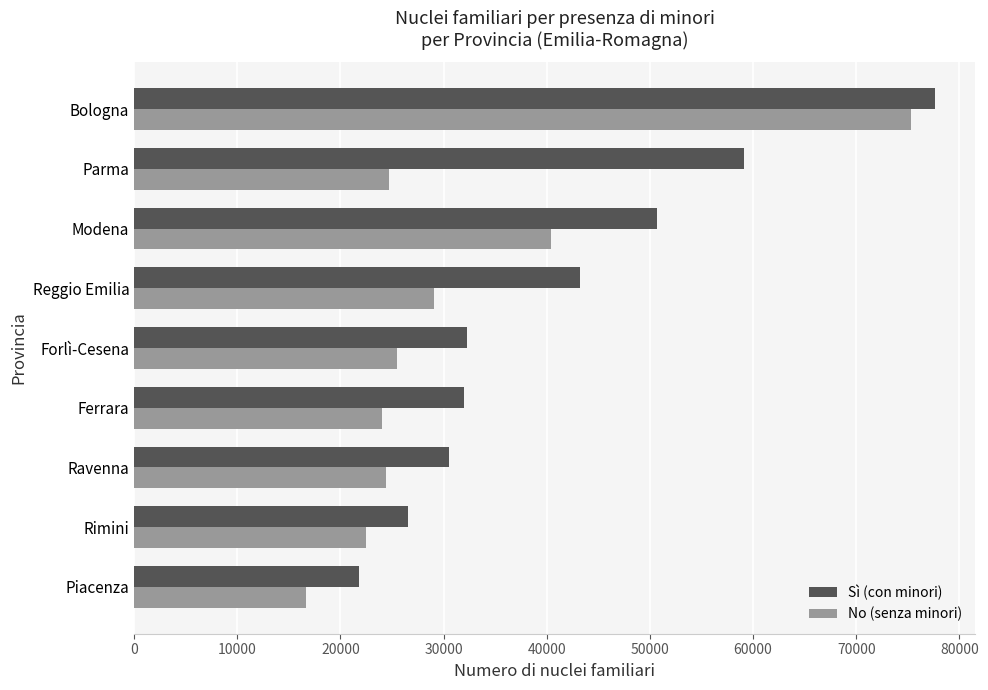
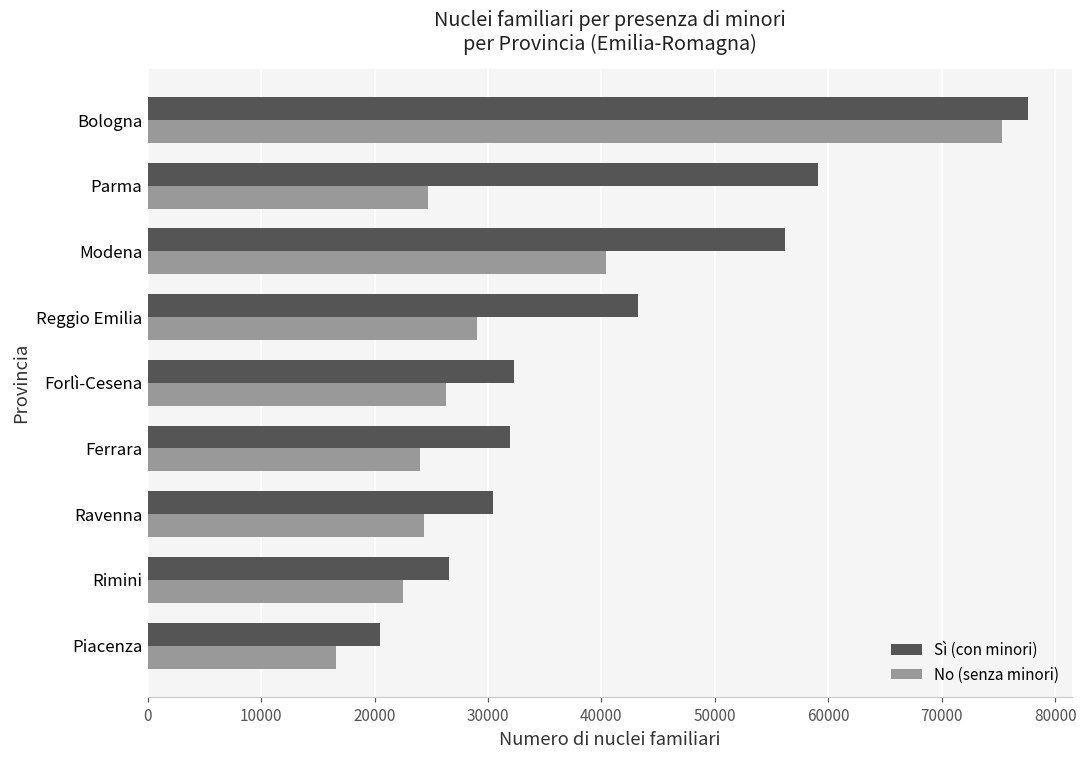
Sì (con minori), Modena: 50600 -> 56200
No (senza minori), Forlì-Cesena: 25500 -> 26300
Sì (con minori), Piacenza: 21800 -> 20500
